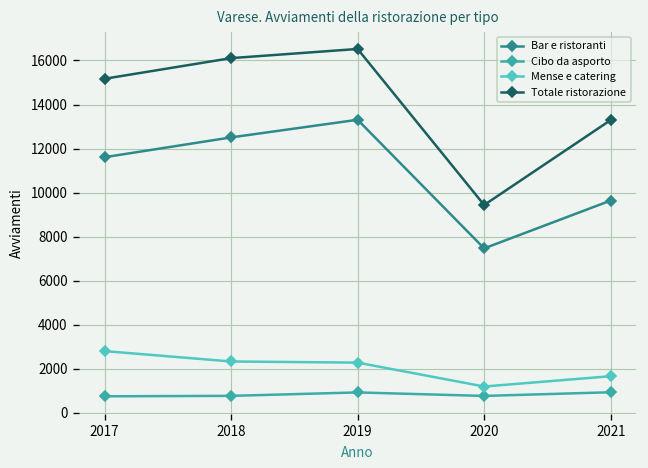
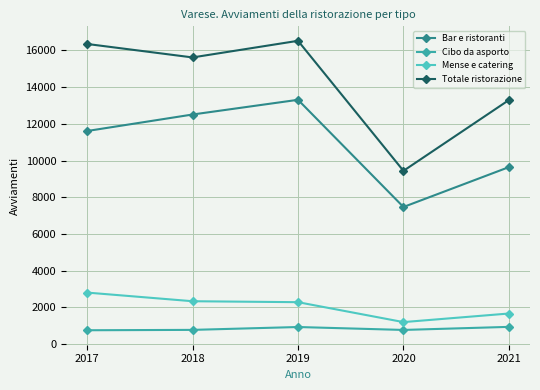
Totale ristorazione, 2017: 15200 -> 16400
Totale ristorazione, 2018: 16100 -> 15600
